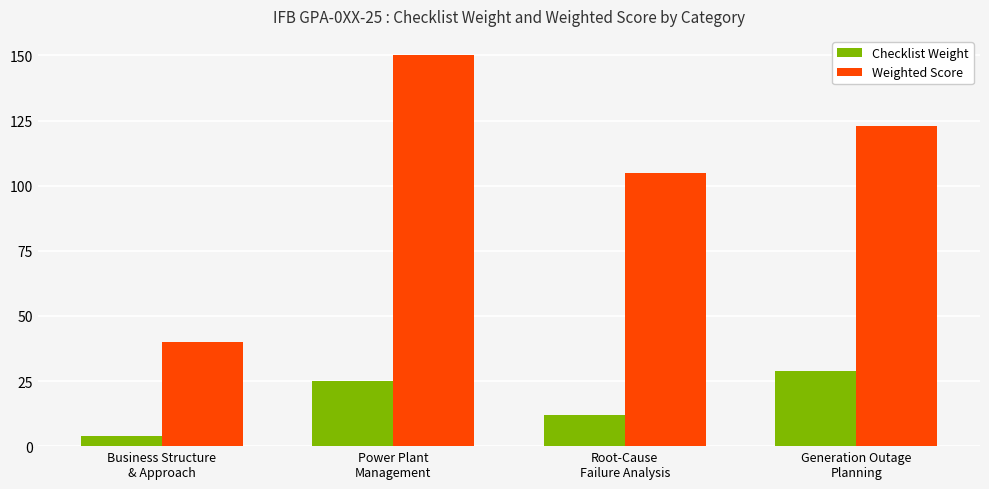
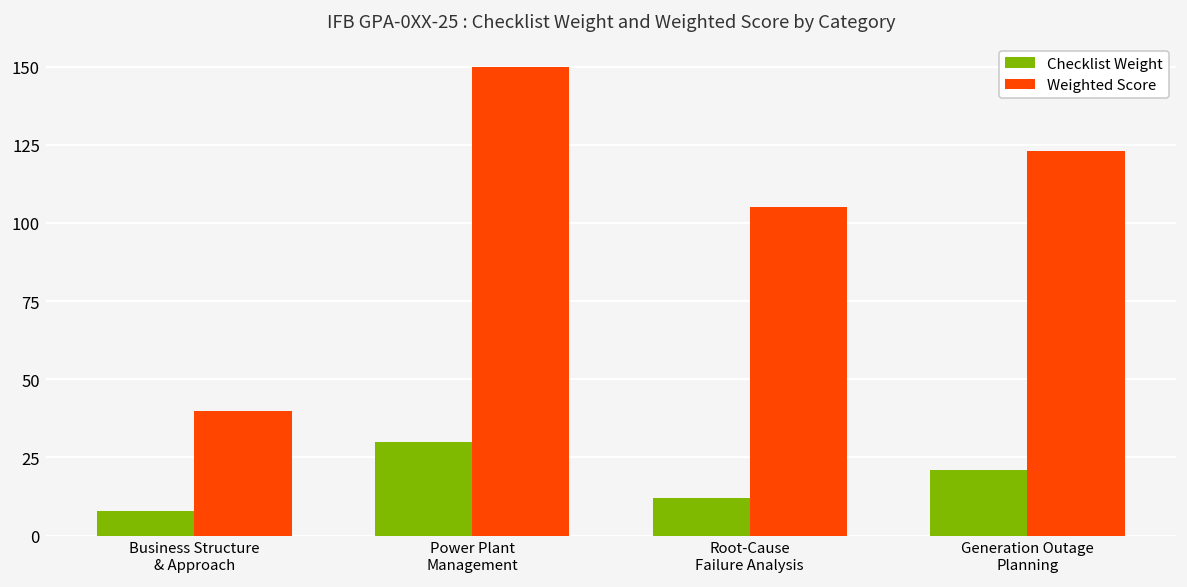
Checklist Weight, Business Structure & Approach: 4 -> 8
Checklist Weight, Power Plant Management: 25 -> 30
Checklist Weight, Generation Outage Planning: 29 -> 21
